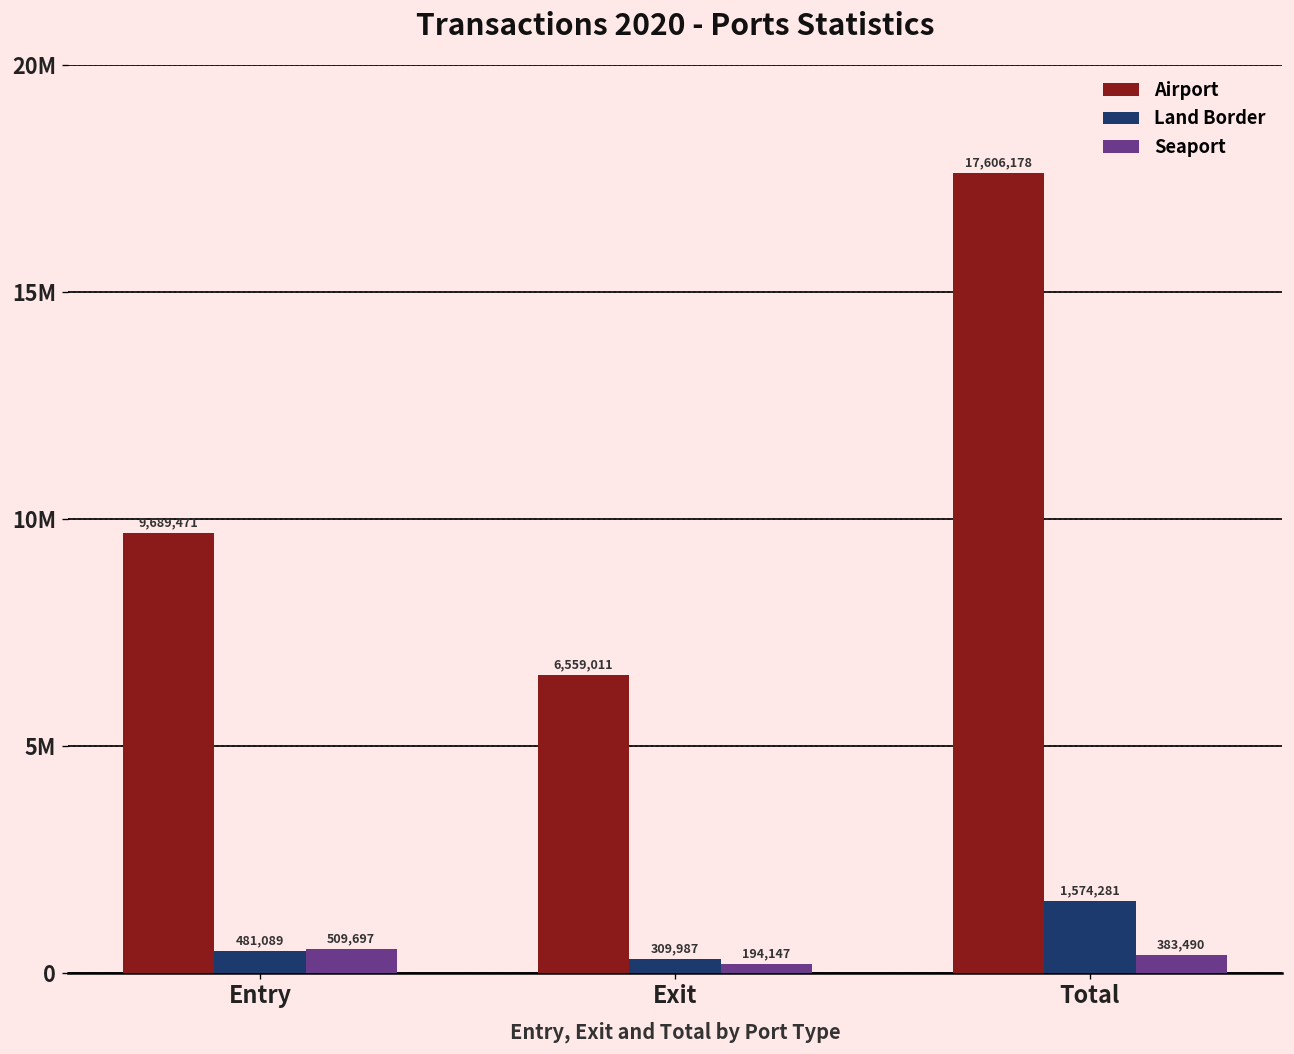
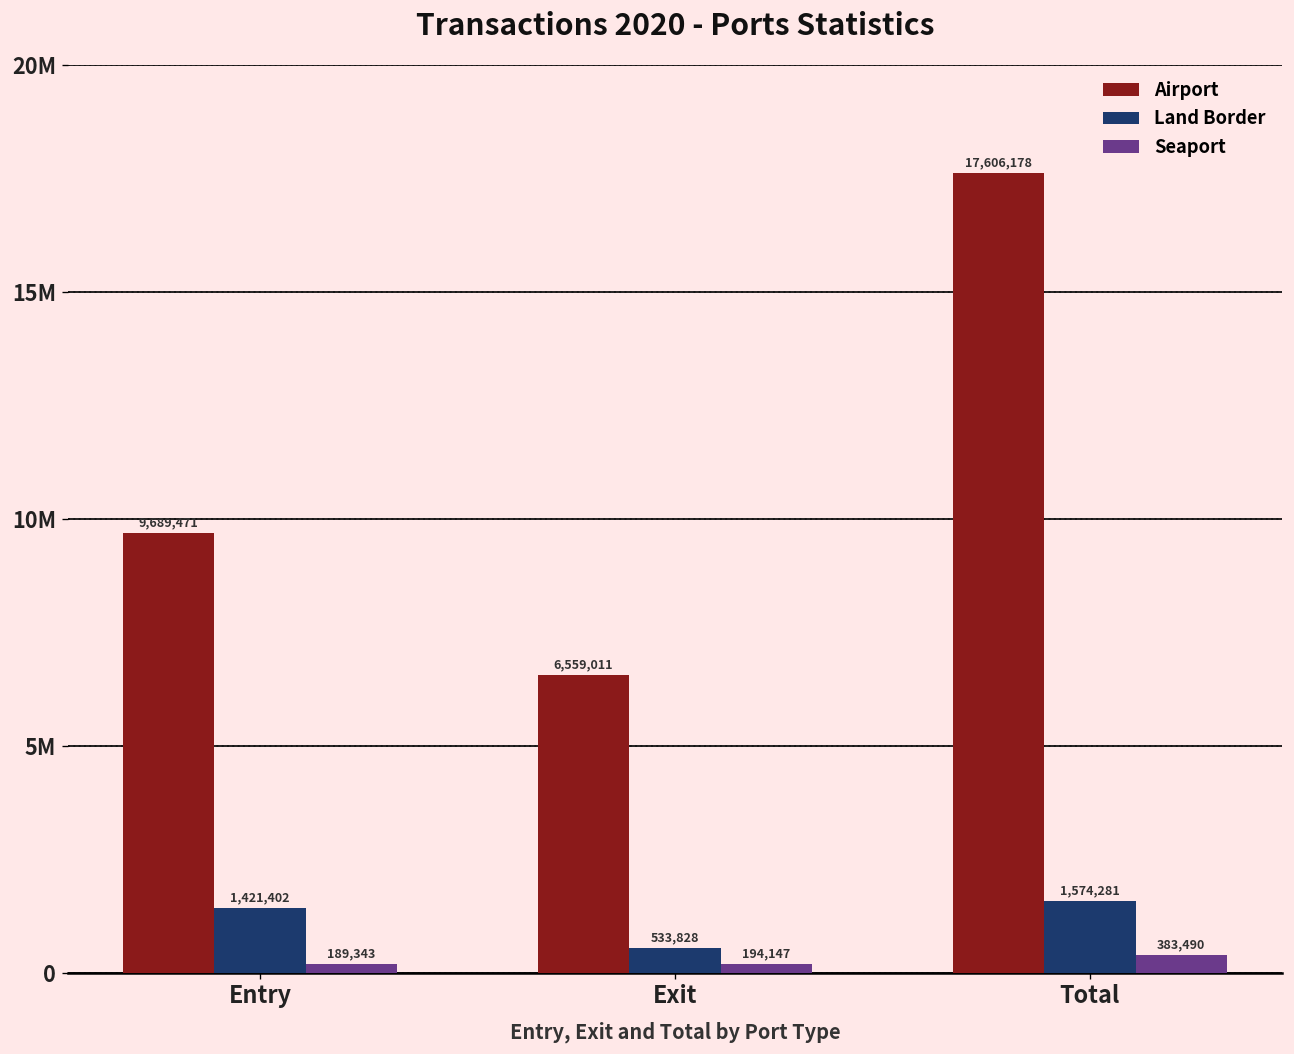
Land Border, Entry: 481,089 -> 1,421,402
Seaport, Entry: 509,697 -> 189,343
Land Border, Exit: 309,987 -> 533,828
